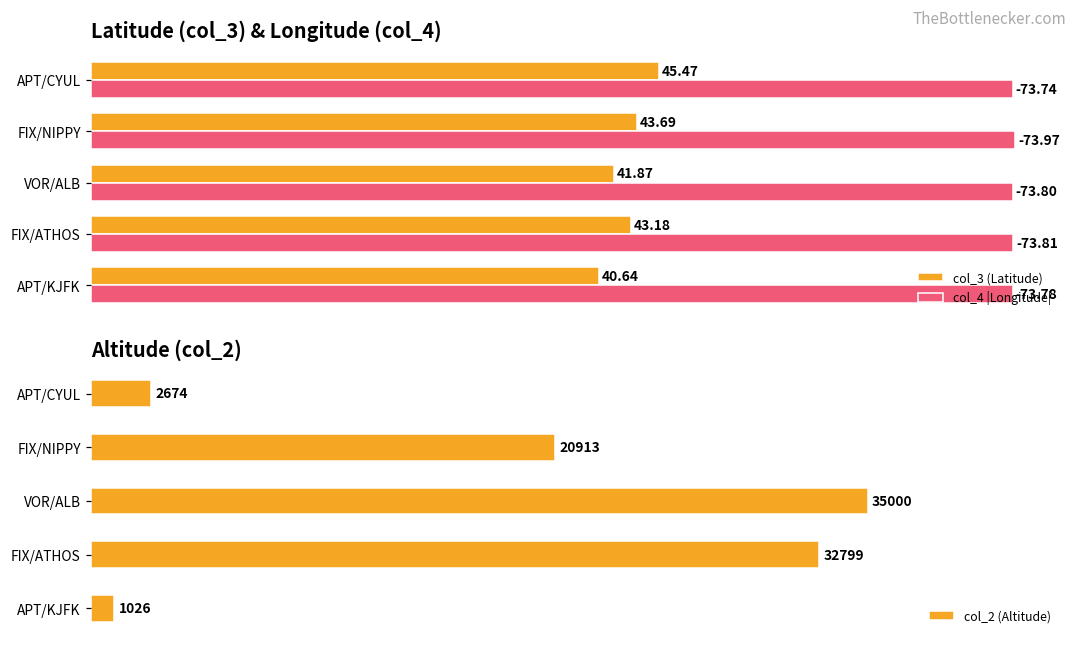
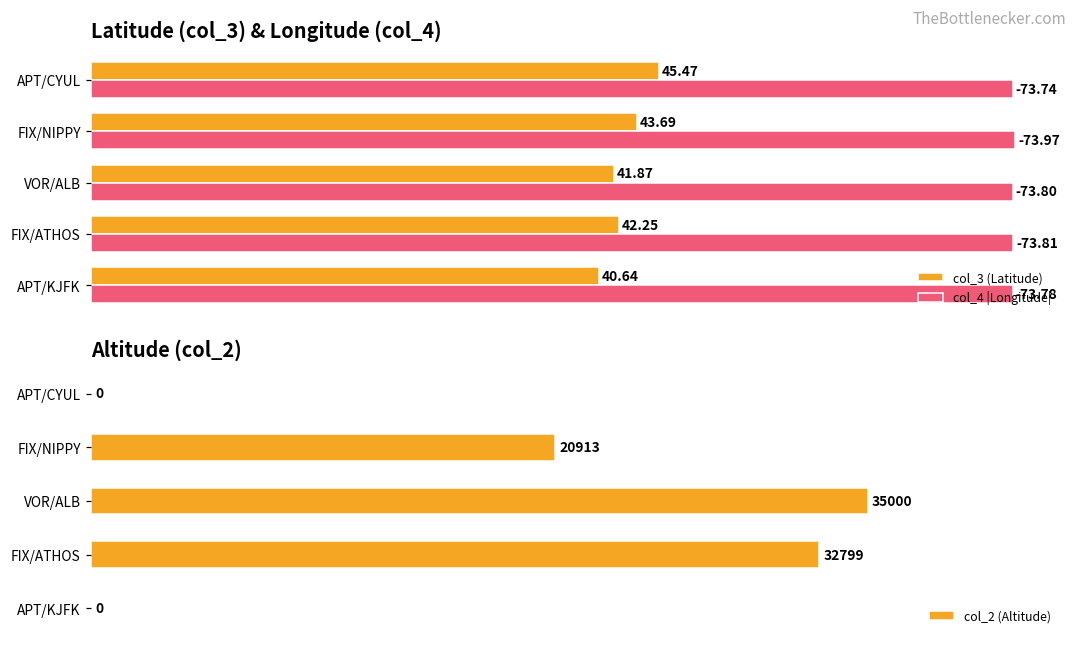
Latitude (col_3) & Longitude (col_4), col_3 (Latitude), FIX/ATHOS: 43.18 -> 42.25
Altitude (col_2), APT/CYUL: 2674 -> 0
Altitude (col_2), APT/KJFK: 1026 -> 0
